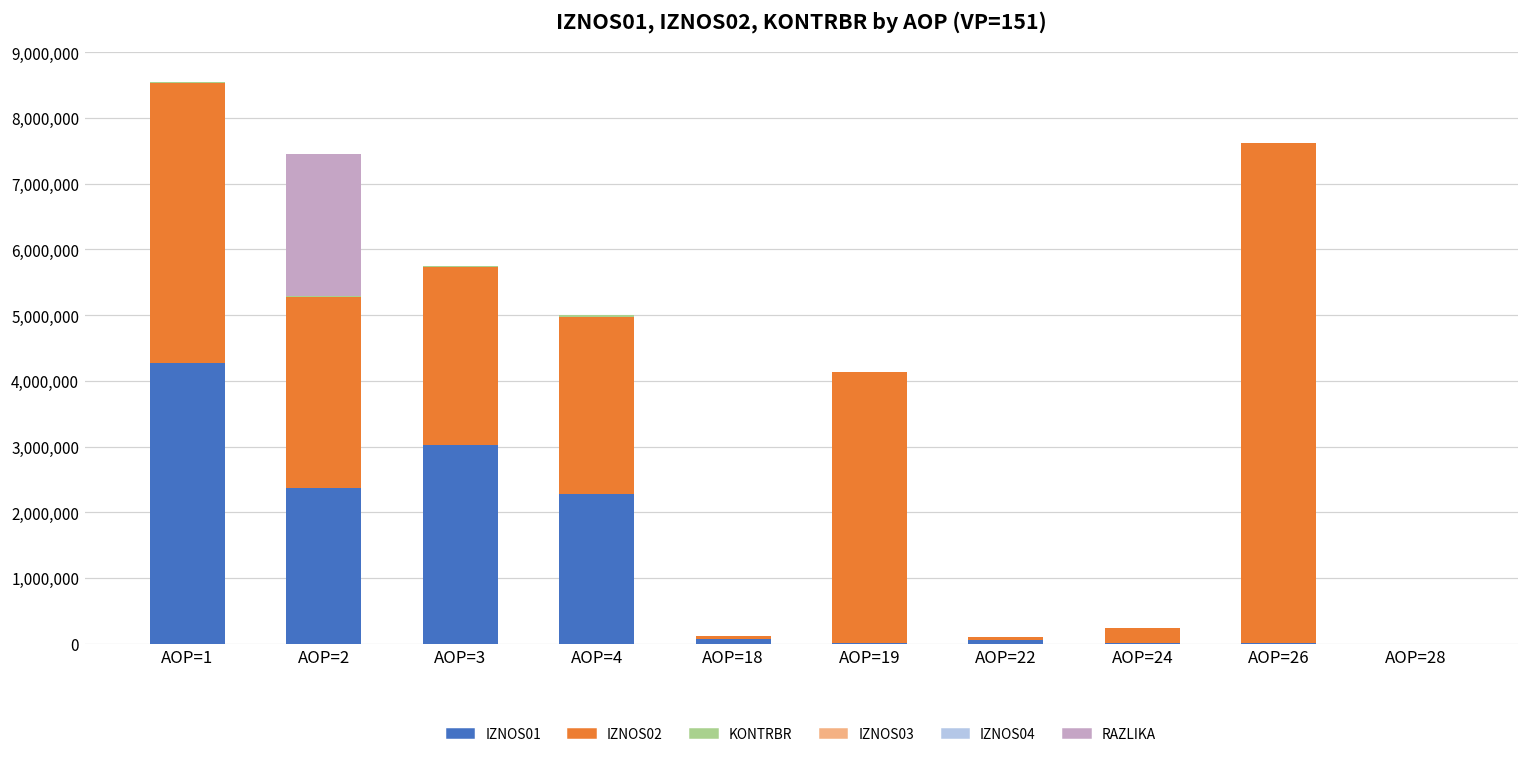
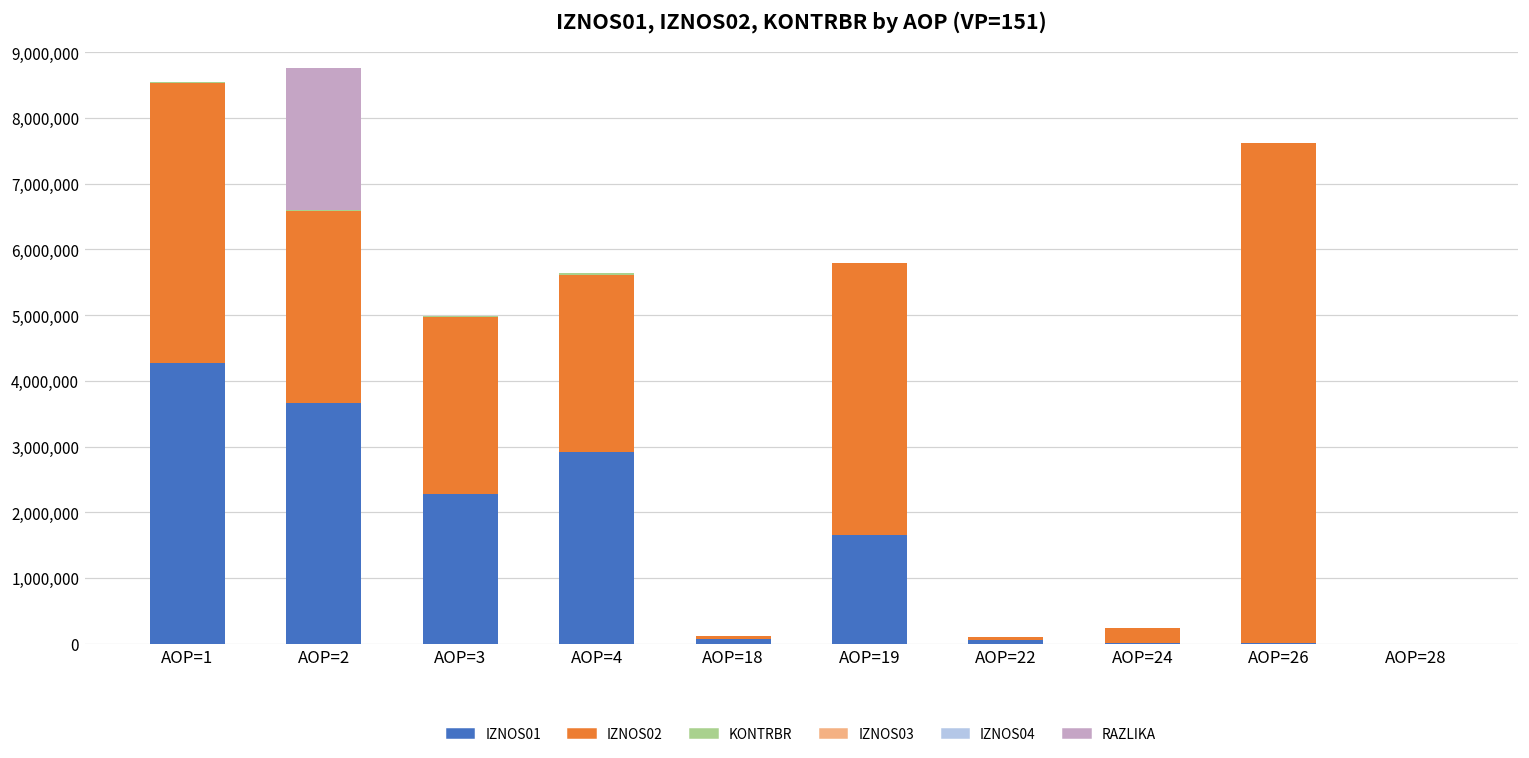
IZNOS01, AOP=2: 2,400,000 -> 3,700,000
IZNOS01, AOP=3: 3,000,000 -> 2,300,000
IZNOS01, AOP=4: 2,300,000 -> 2,900,000
IZNOS01, AOP=19: 0 -> 1,700,000
